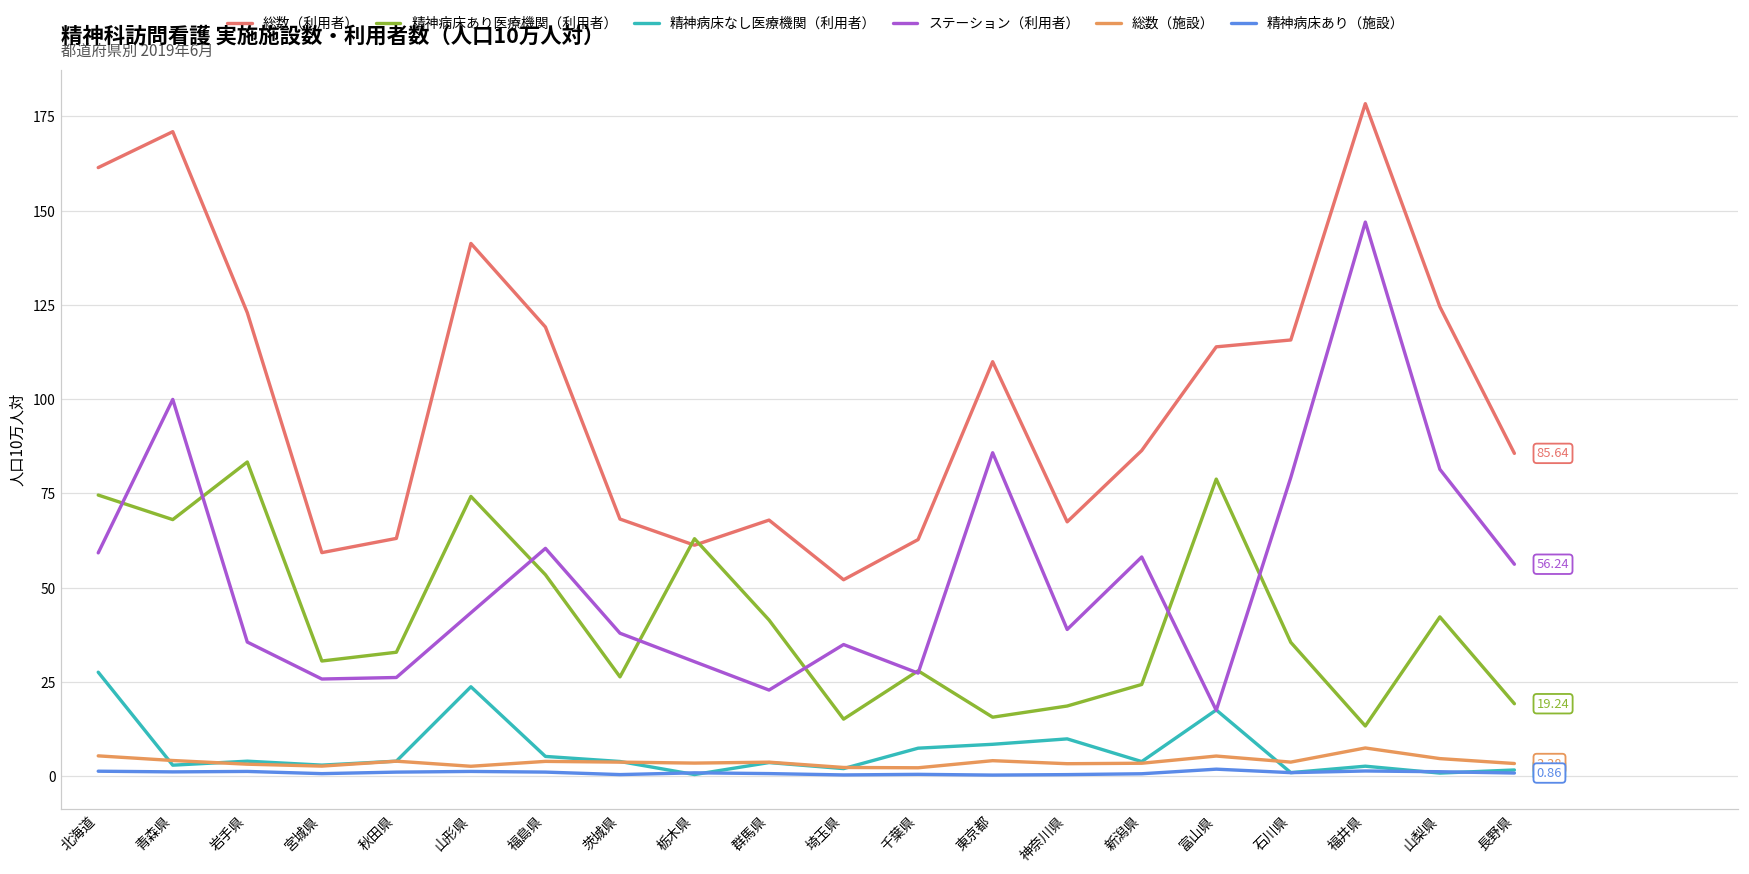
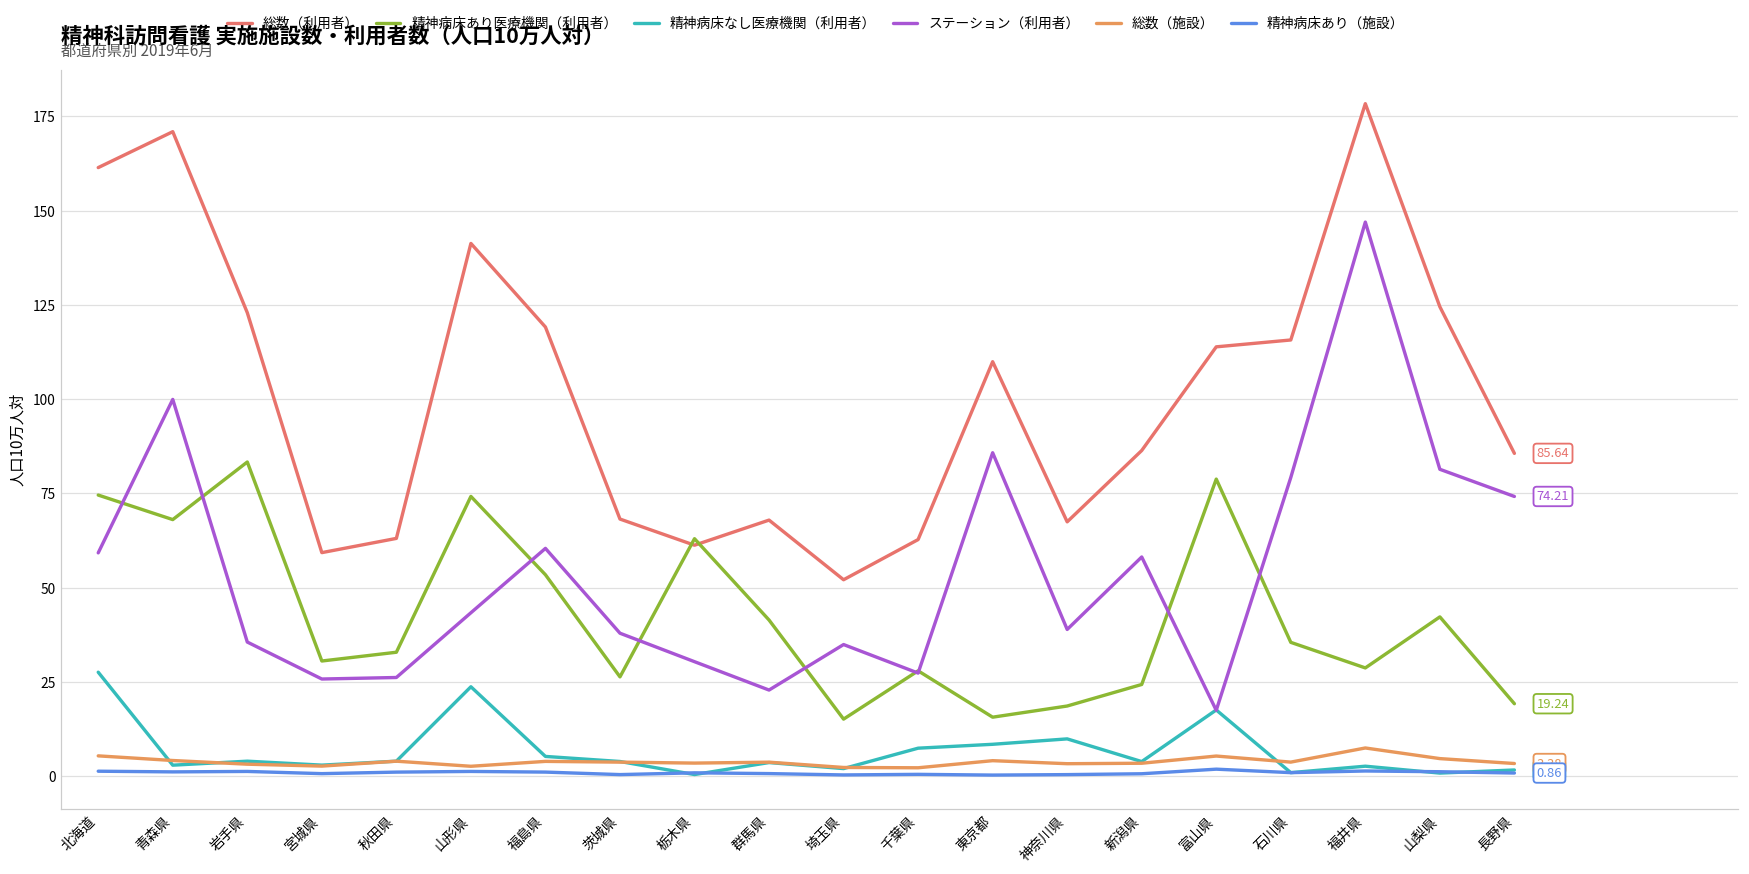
精神病床あり医療機関（利用者）, 福井県: 13 -> 29
ステーション（利用者）, 長野県: 56.24 -> 74.21
